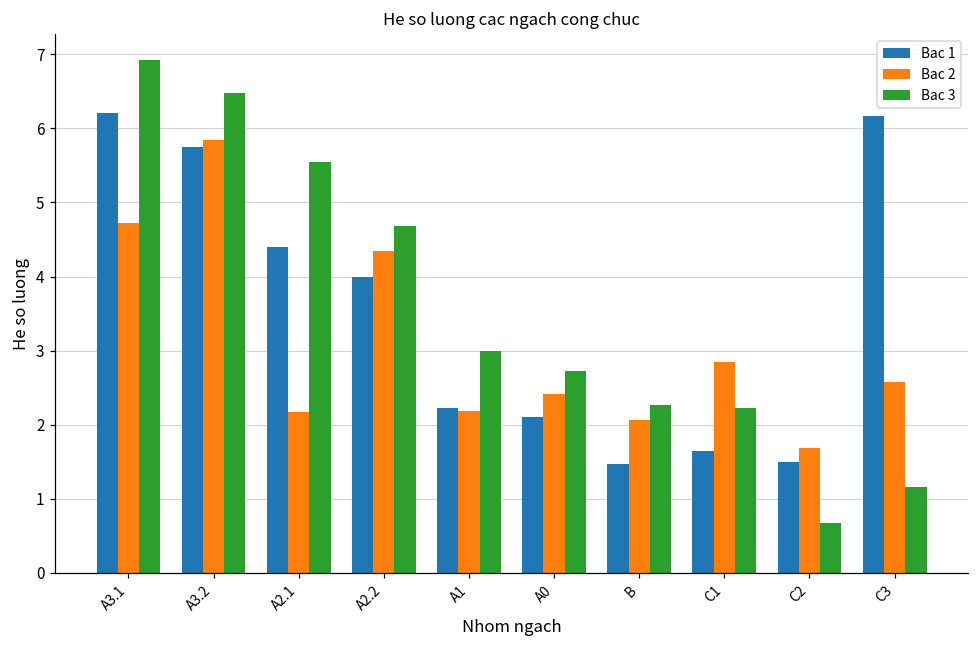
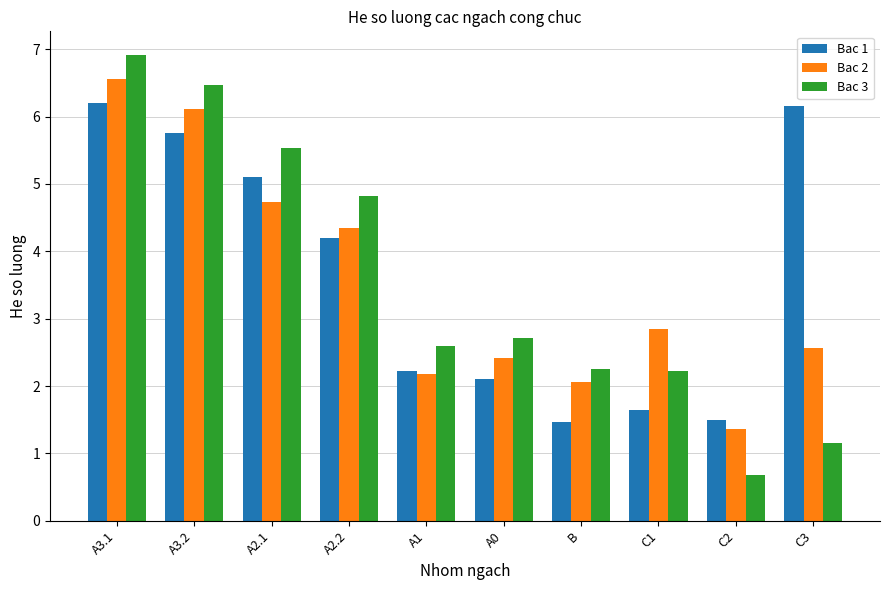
Bac 2, A3.1: 4.7 -> 6.6
Bac 2, A3.2: 5.8 -> 6.1
Bac 1, A2.1: 4.4 -> 5.1
Bac 2, A2.1: 2.2 -> 4.7
Bac 1, A2.2: 4.0 -> 4.2
Bac 3, A2.2: 4.7 -> 4.8
Bac 3, A1: 3.0 -> 2.6
Bac 2, C2: 1.7 -> 1.4
